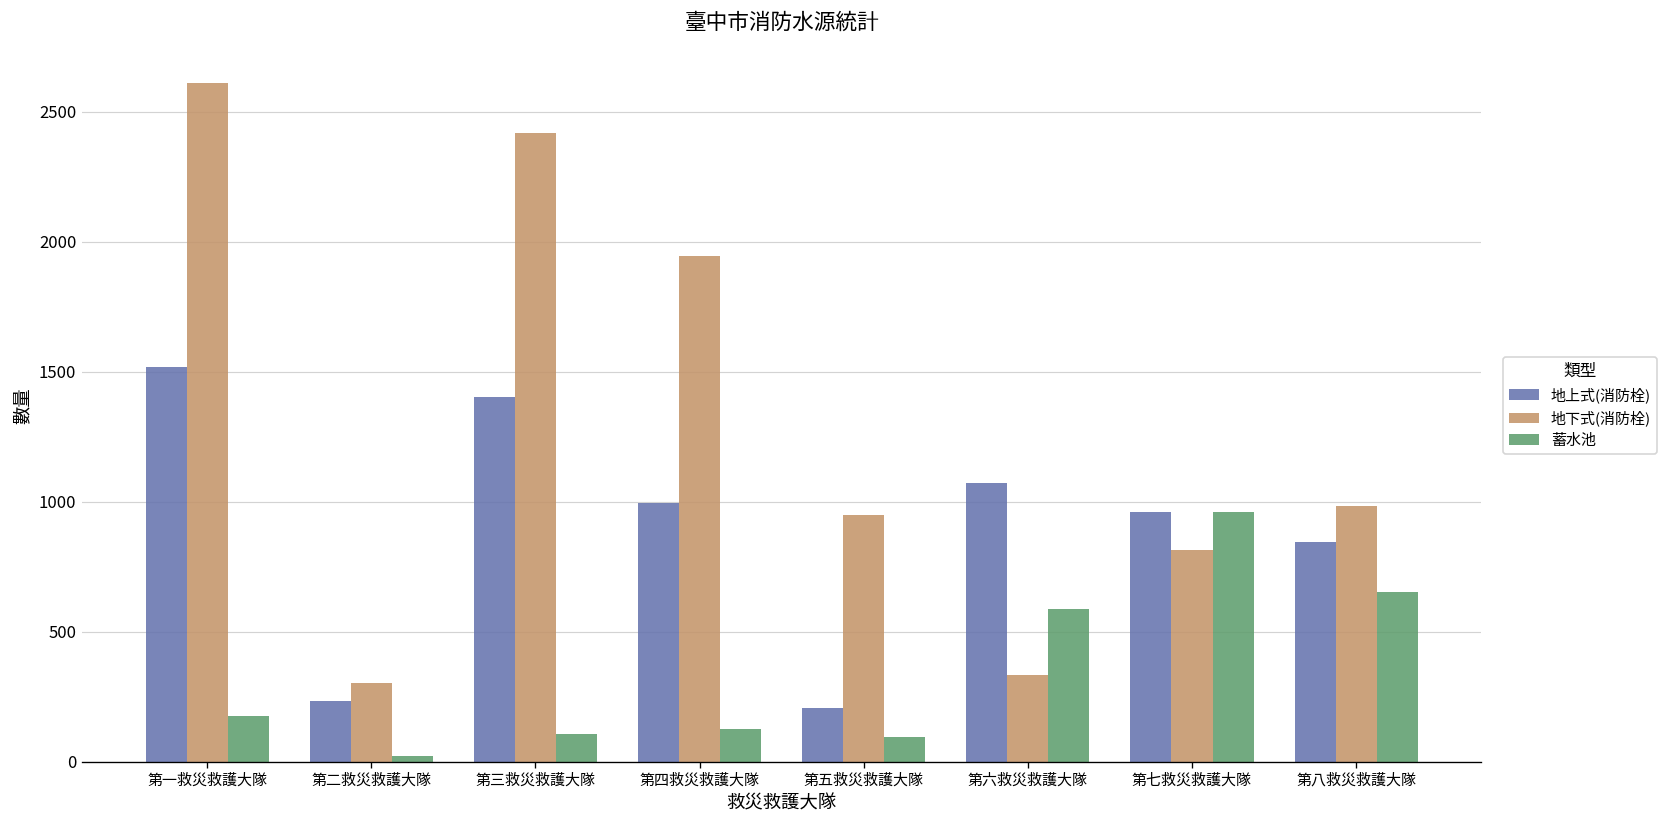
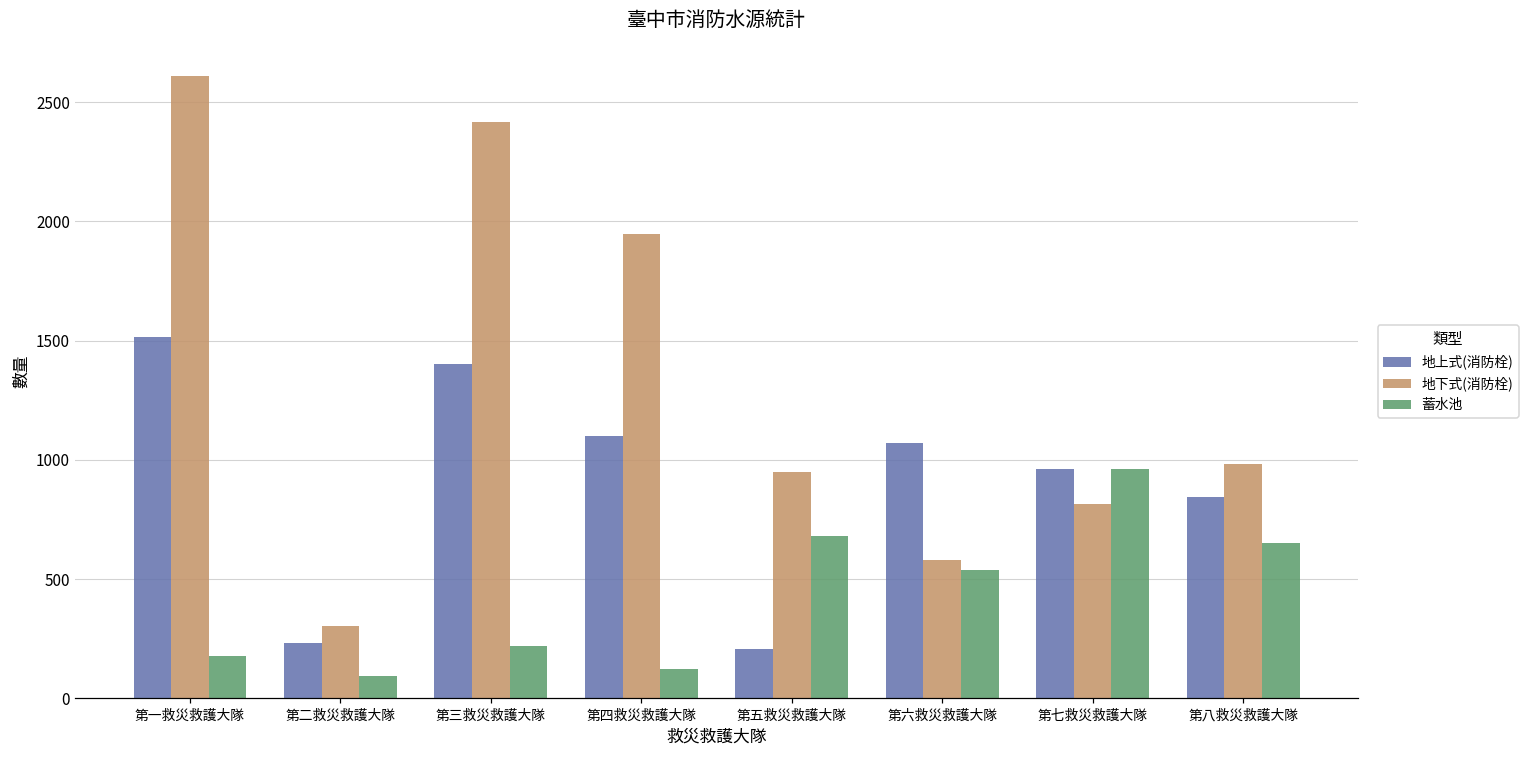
蓄水池, 第二救災救護大隊: 20 -> 90
蓄水池, 第三救災救護大隊: 110 -> 220
地上式(消防栓), 第四救災救護大隊: 990 -> 1100
蓄水池, 第五救災救護大隊: 100 -> 680
地下式(消防栓), 第六救災救護大隊: 330 -> 580
蓄水池, 第六救災救護大隊: 590 -> 540
